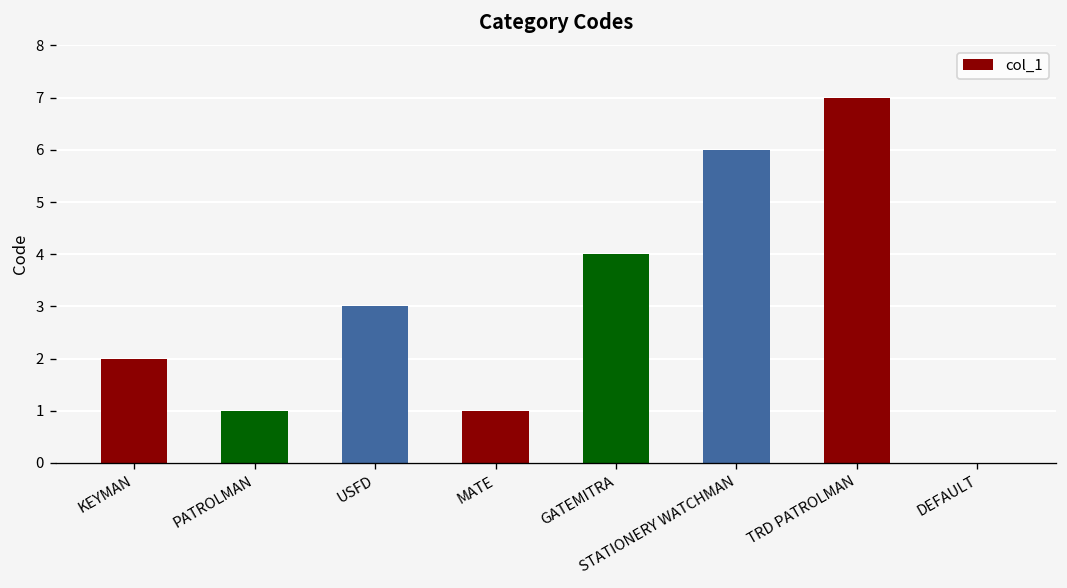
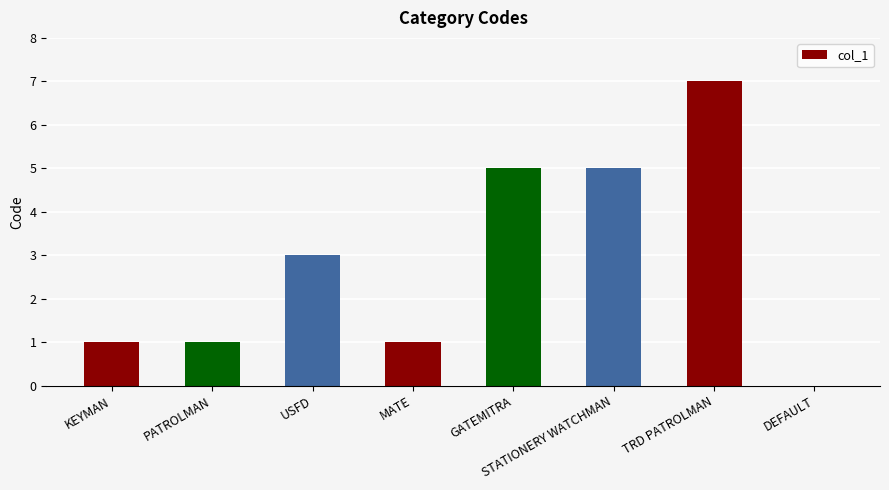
KEYMAN: 2 -> 1
GATEMITRA: 4 -> 5
STATIONERY WATCHMAN: 6 -> 5
